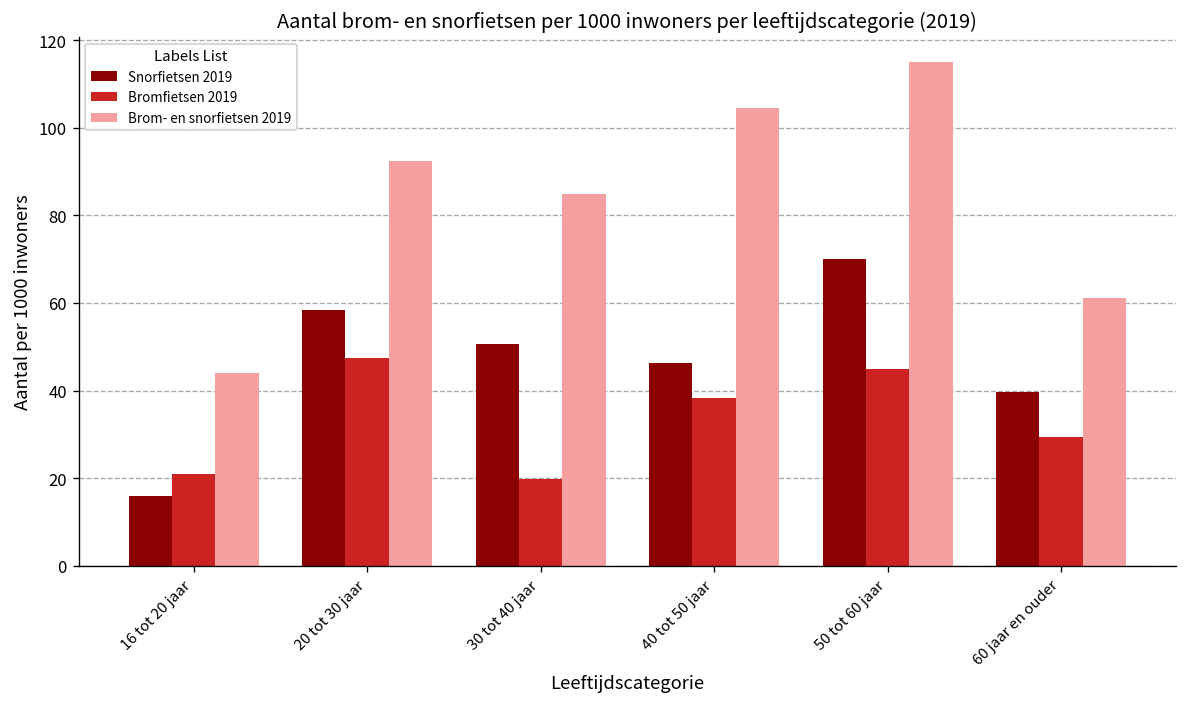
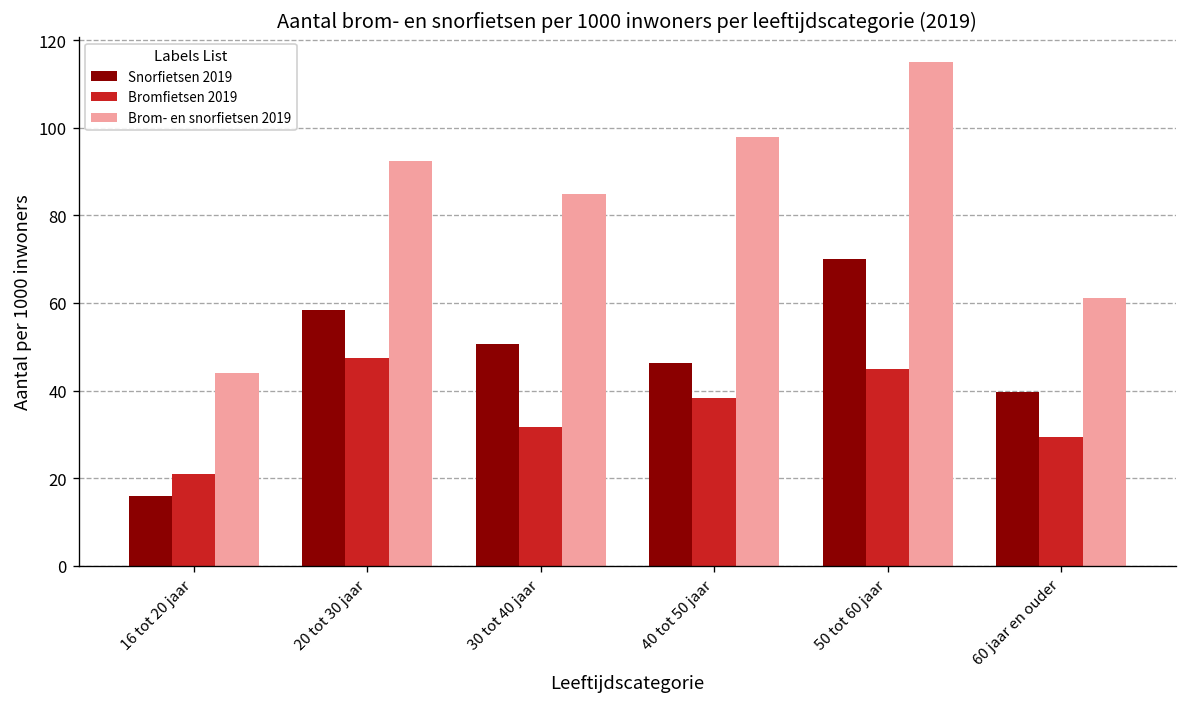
Bromfietsen 2019, 30 tot 40 jaar: 20 -> 32
Brom- en snorfietsen 2019, 40 tot 50 jaar: 105 -> 98
